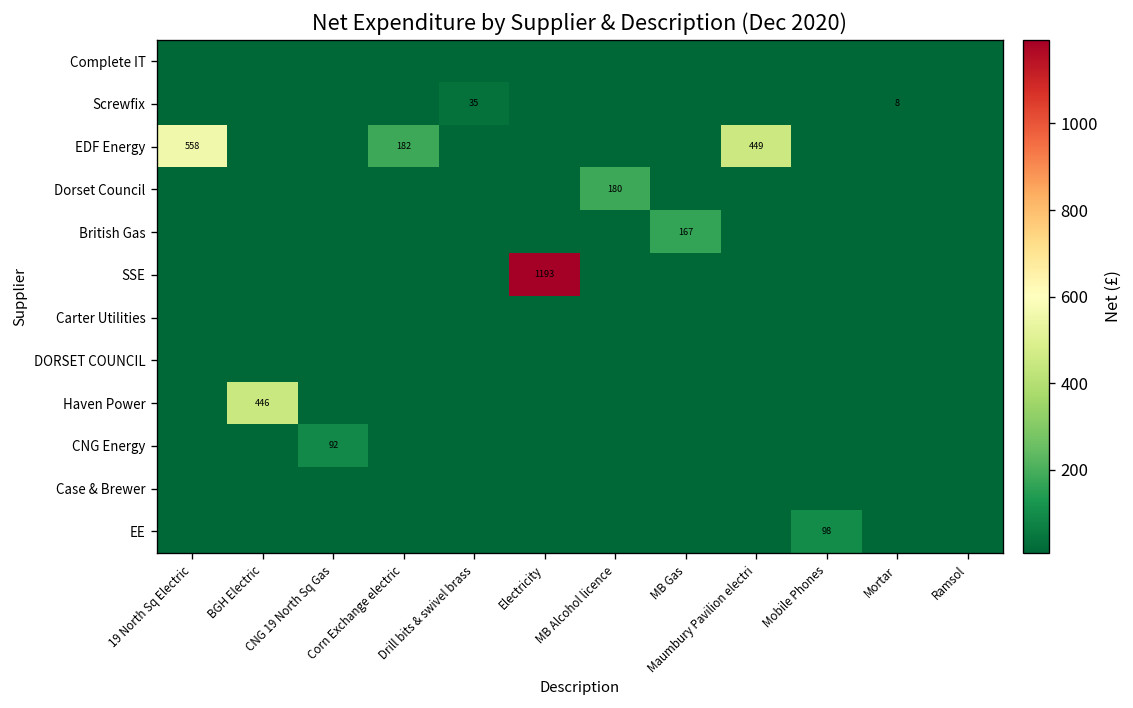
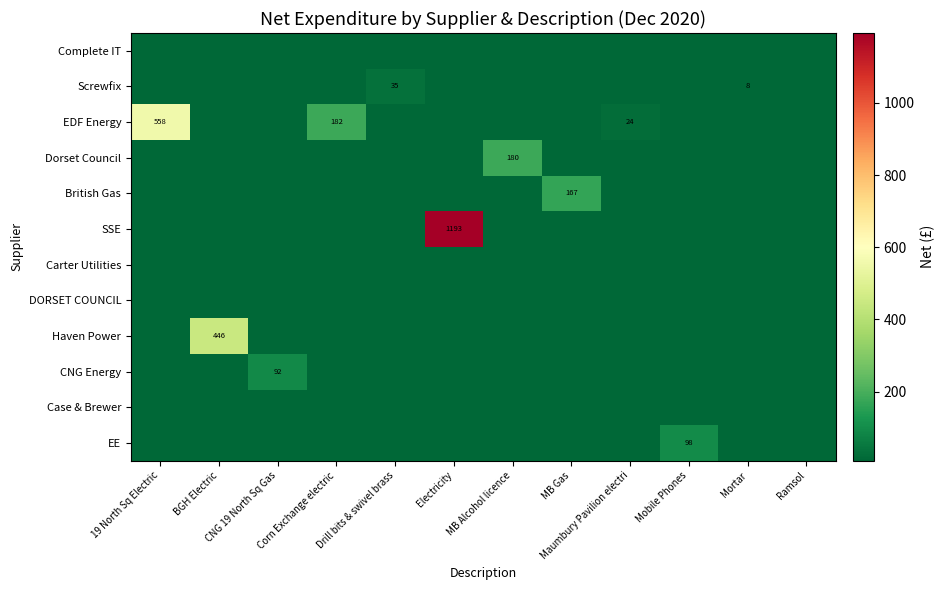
EDF Energy, Maumbury Pavilion electri: 449 -> 24
